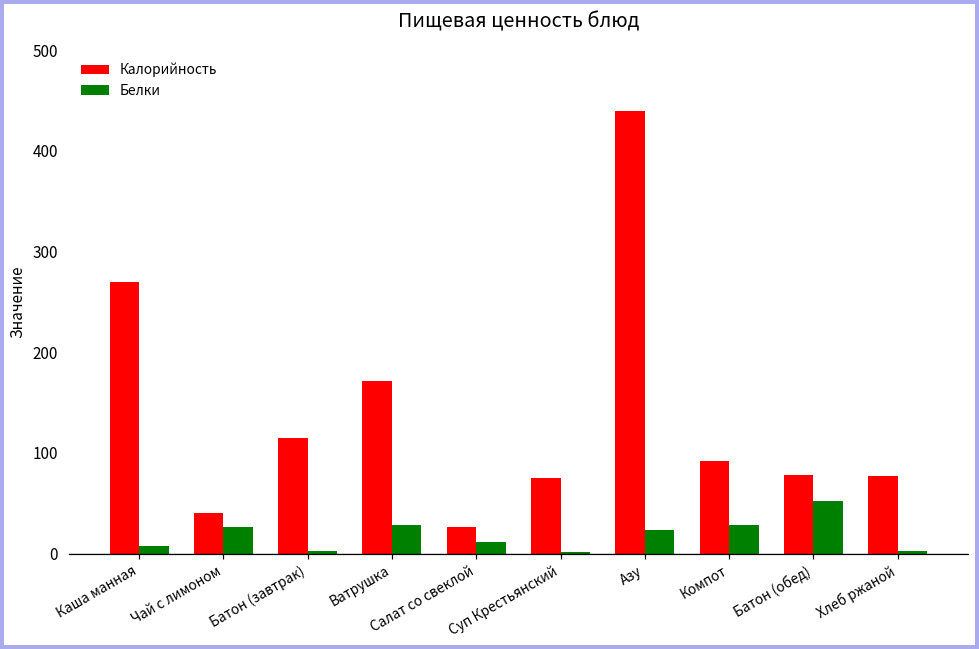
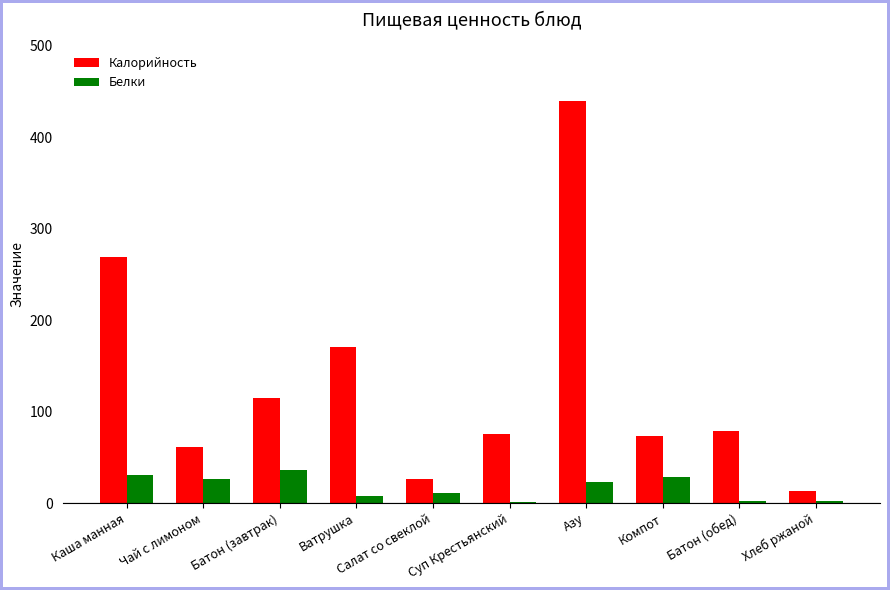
Белки, Каша манная: 10 -> 30
Калорийность, Чай с лимоном: 40 -> 60
Белки, Батон (завтрак): 0 -> 40
Белки, Ватрушка: 30 -> 10
Калорийность, Компот: 90 -> 70
Белки, Батон (обед): 50 -> 0
Калорийность, Хлеб ржаной: 80 -> 10
